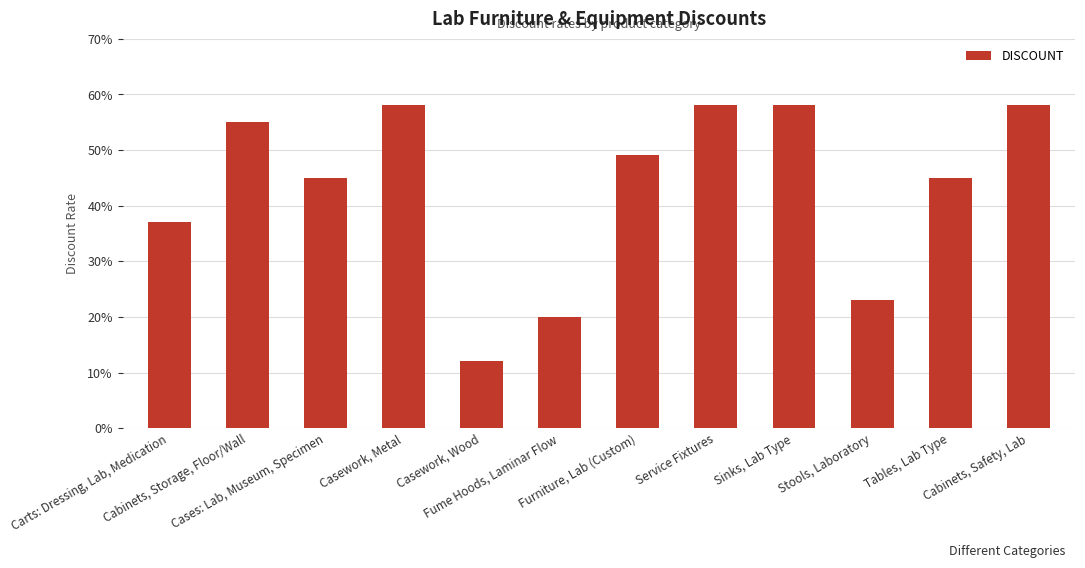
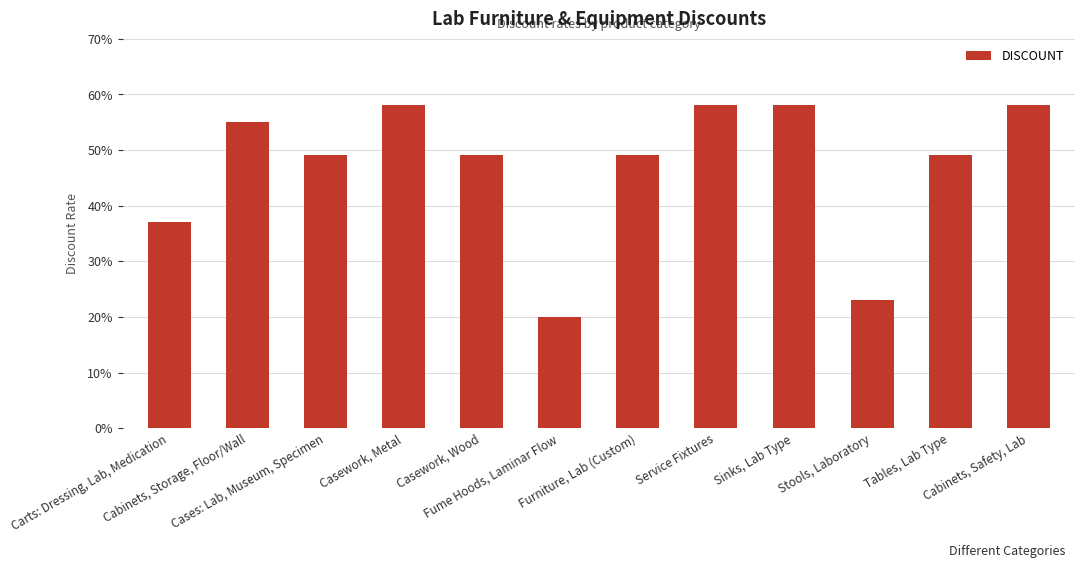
Cases: Lab, Museum, Specimen: 45% -> 49%
Casework, Wood: 12% -> 49%
Tables, Lab Type: 45% -> 49%
